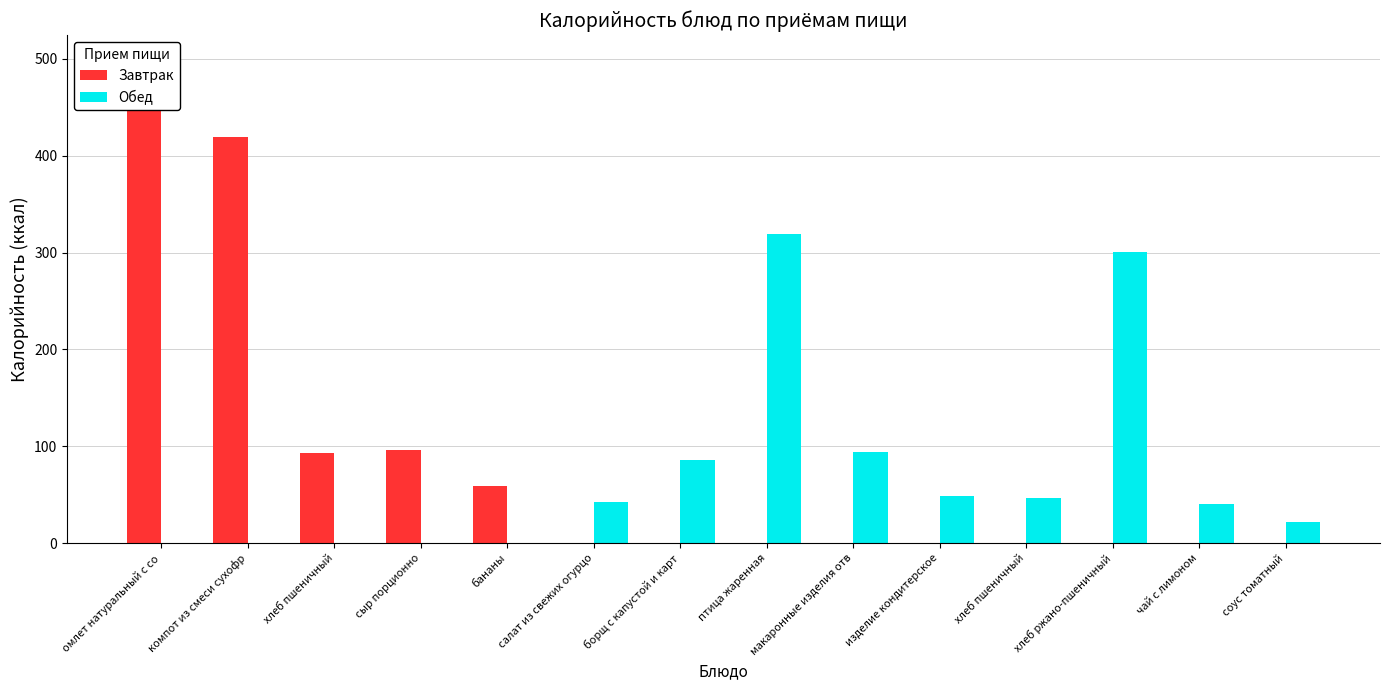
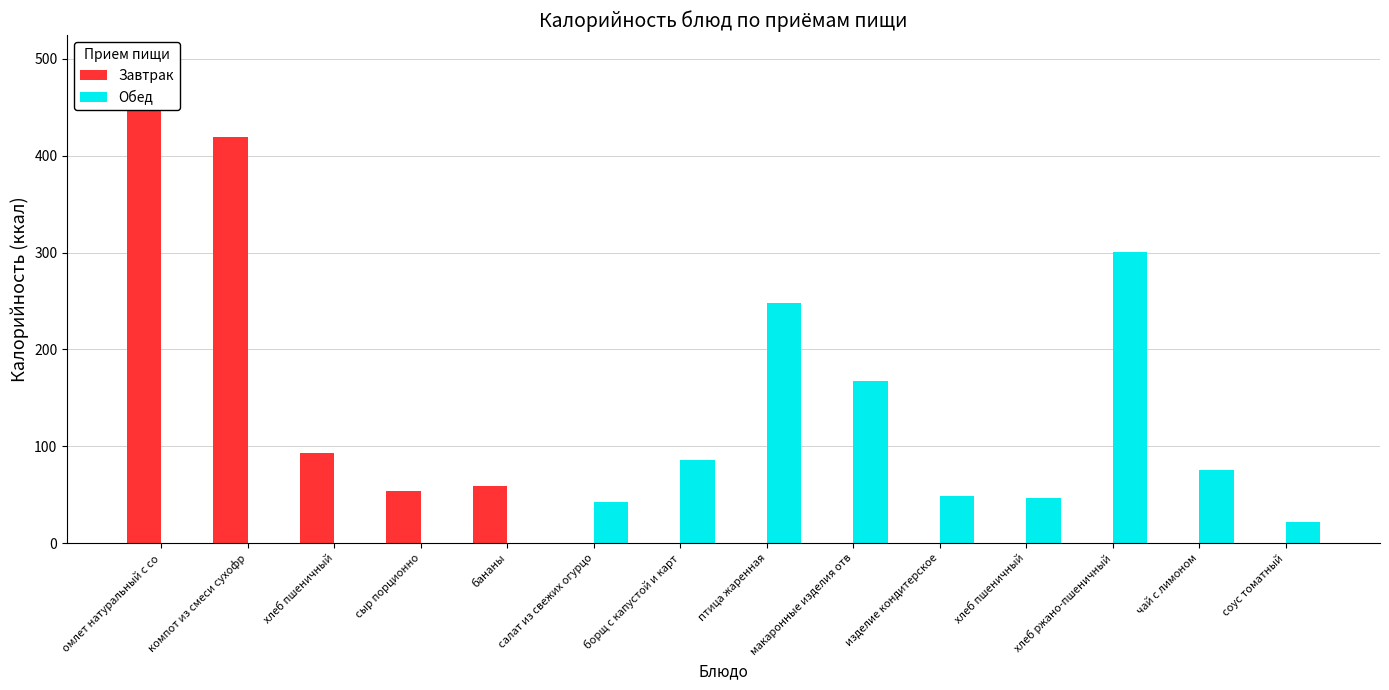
Завтрак, сыр порционно: 100 -> 50
Обед, птица жаренная: 320 -> 250
Обед, макаронные изделия отв: 90 -> 170
Обед, чай с лимоном: 40 -> 80
